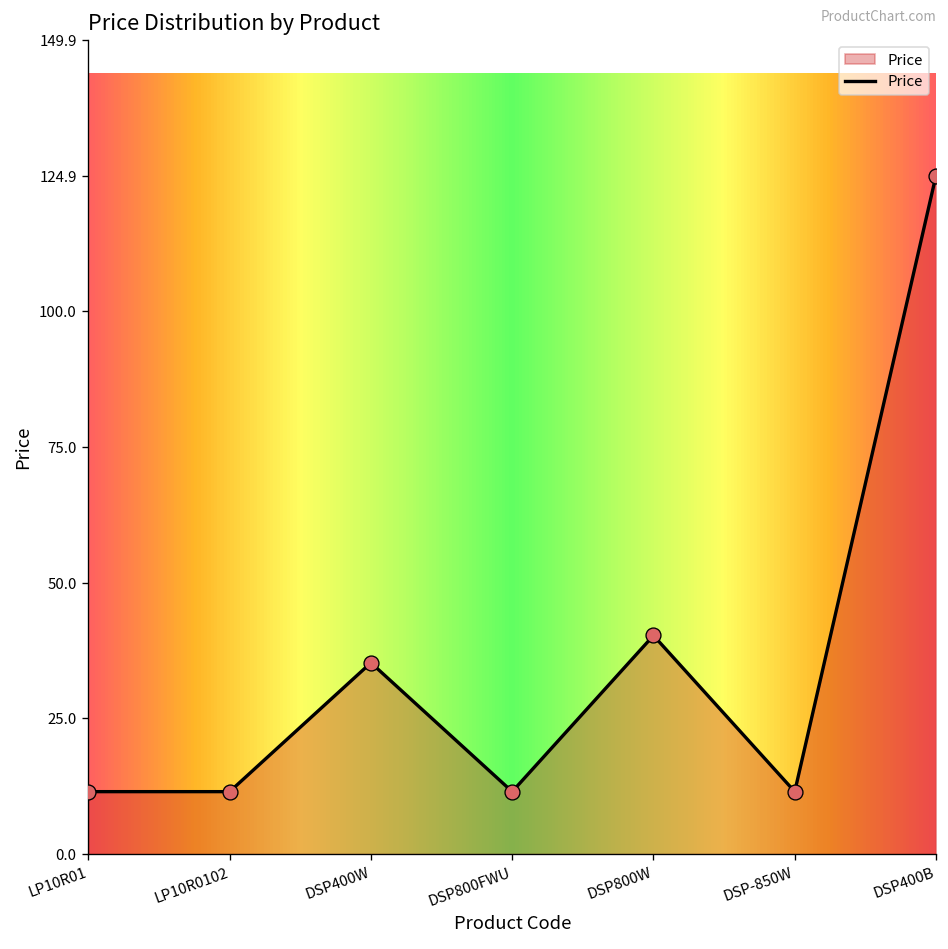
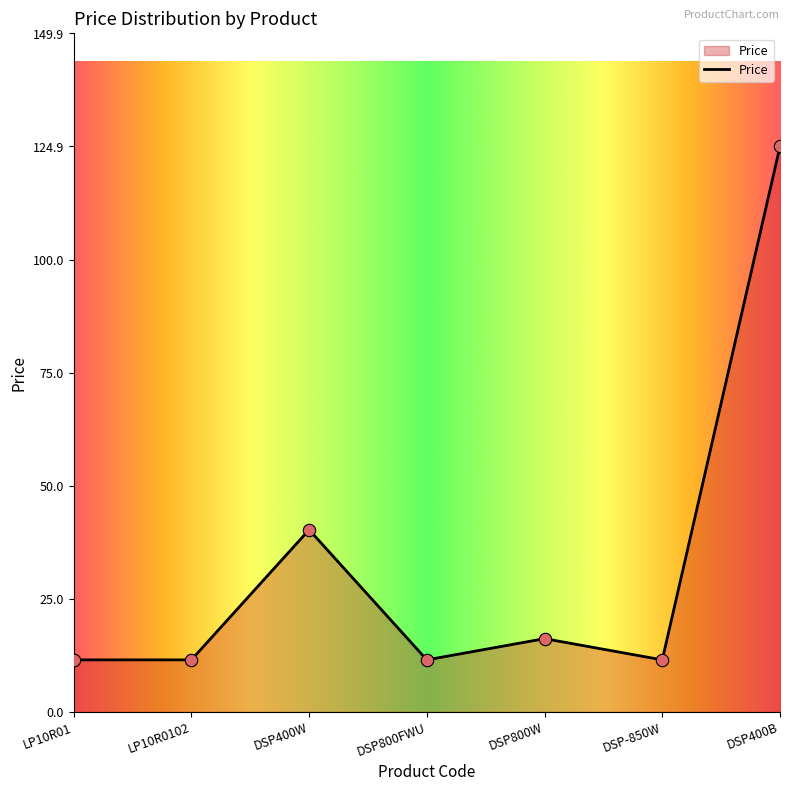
DSP400W: 35 -> 40
DSP800W: 40 -> 16
